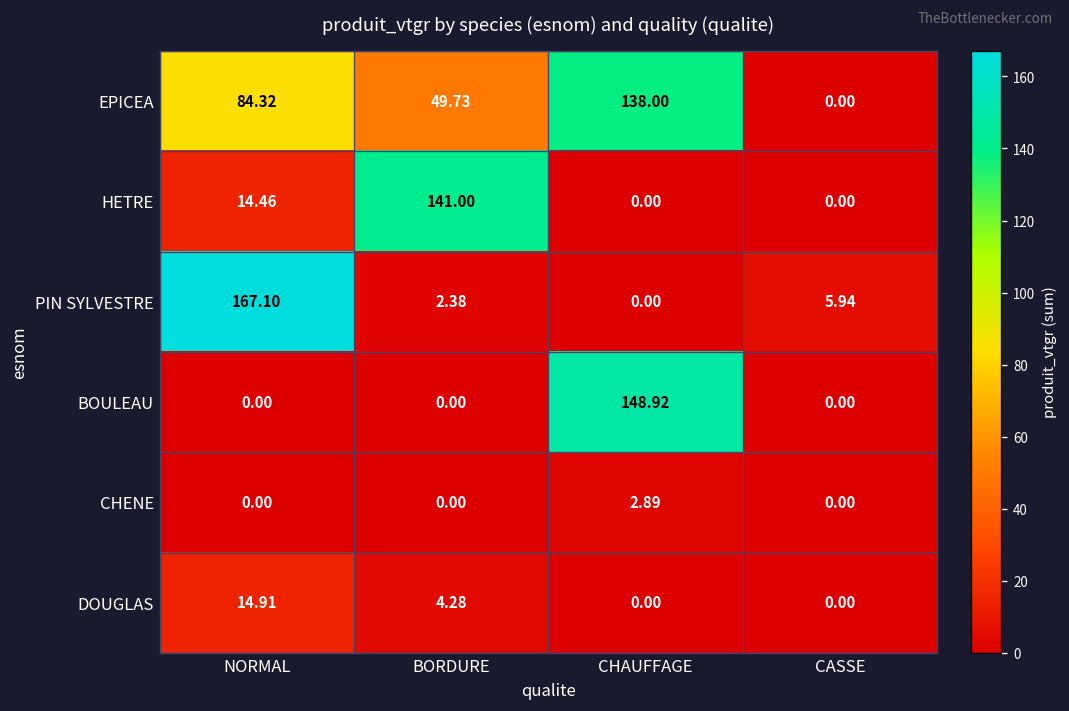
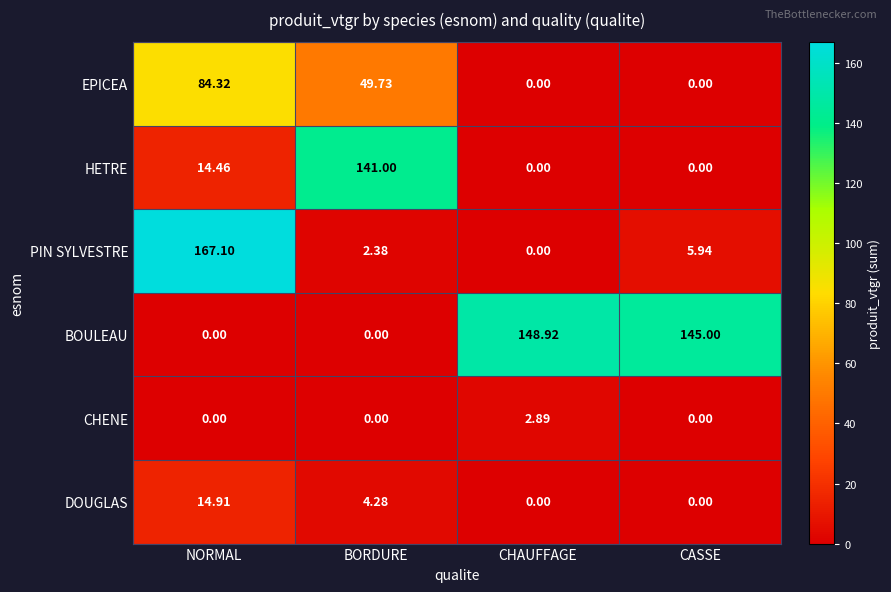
EPICEA, CHAUFFAGE: 138.00 -> 0.00
BOULEAU, CASSE: 0.00 -> 145.00
